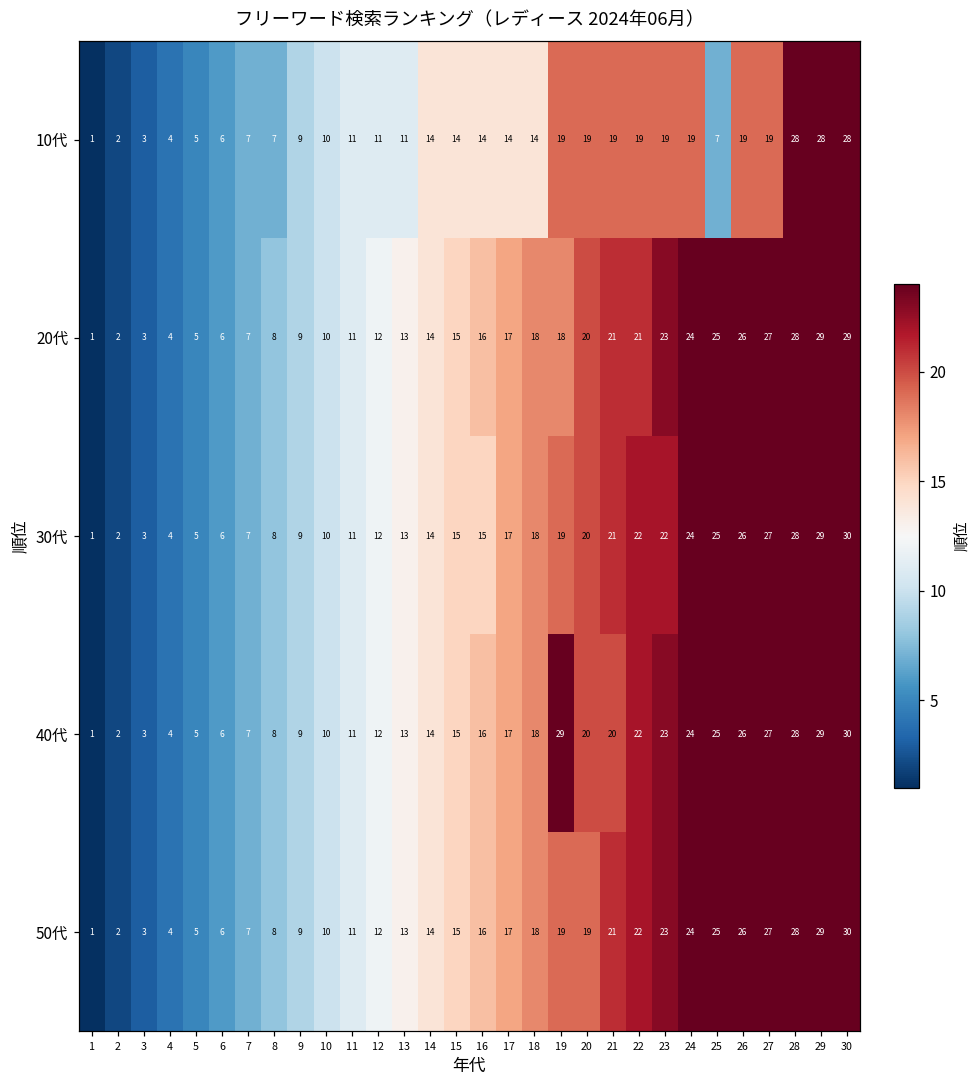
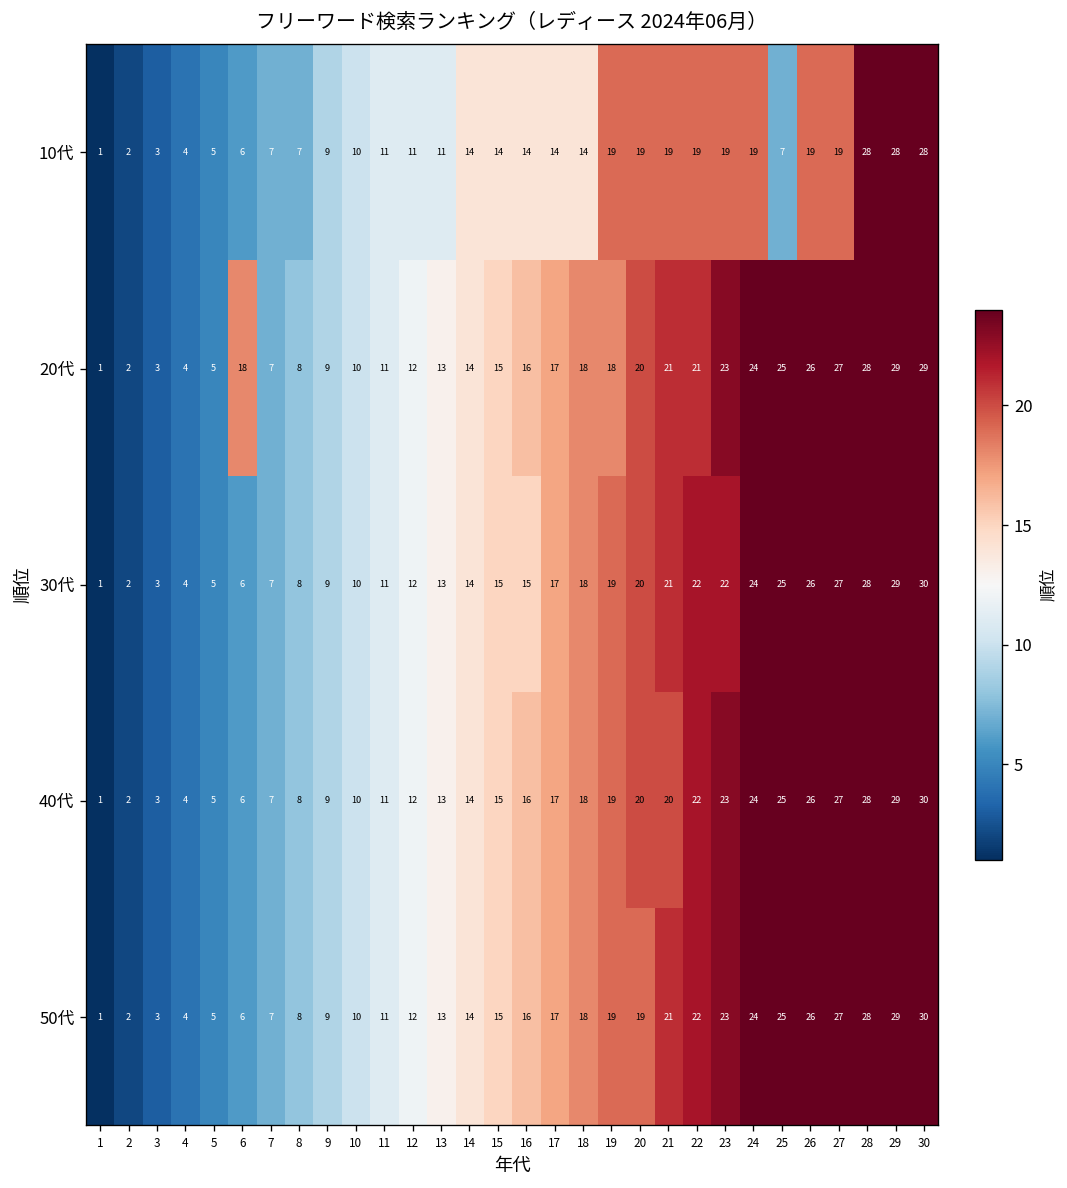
20代, 6: 6 -> 18
40代, 19: 29 -> 19
